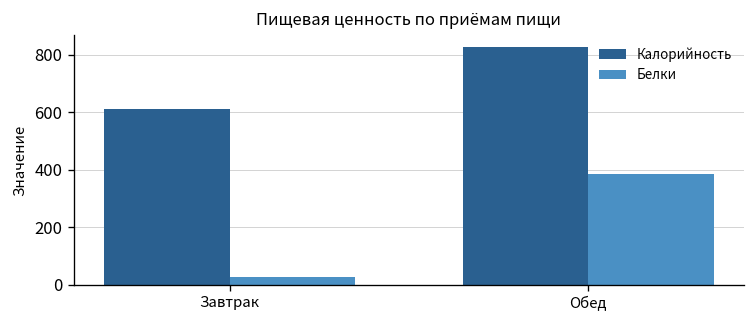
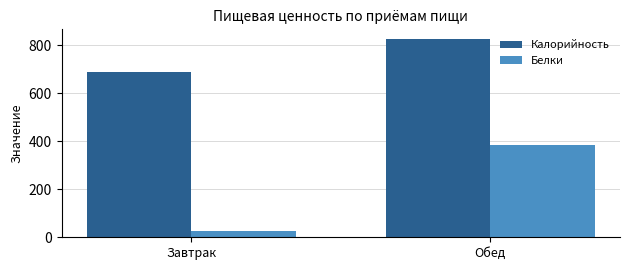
Калорийность, Завтрак: 610 -> 690
